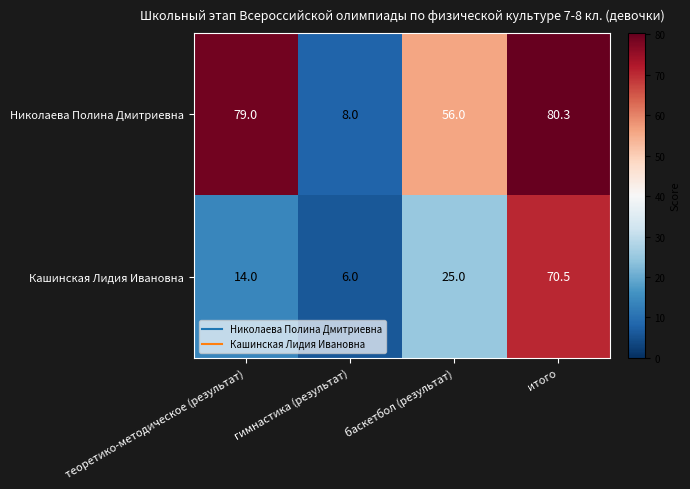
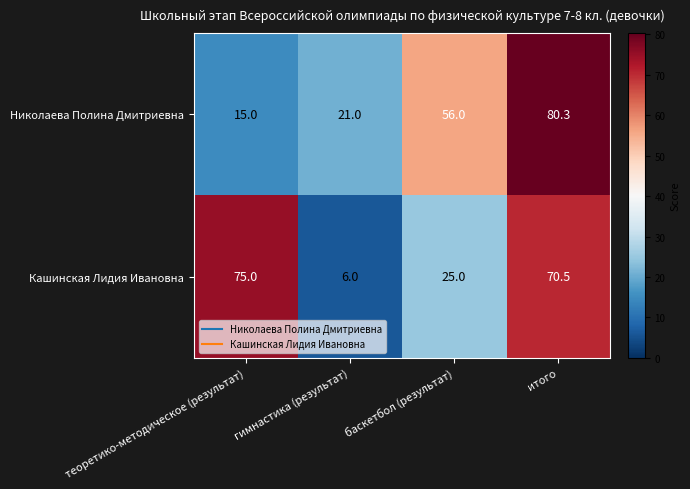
Николаева Полина Дмитриевна, теоретико-методическое (результат): 79.0 -> 15.0
Николаева Полина Дмитриевна, гимнастика (результат): 8.0 -> 21.0
Кашинская Лидия Ивановна, теоретико-методическое (результат): 14.0 -> 75.0
